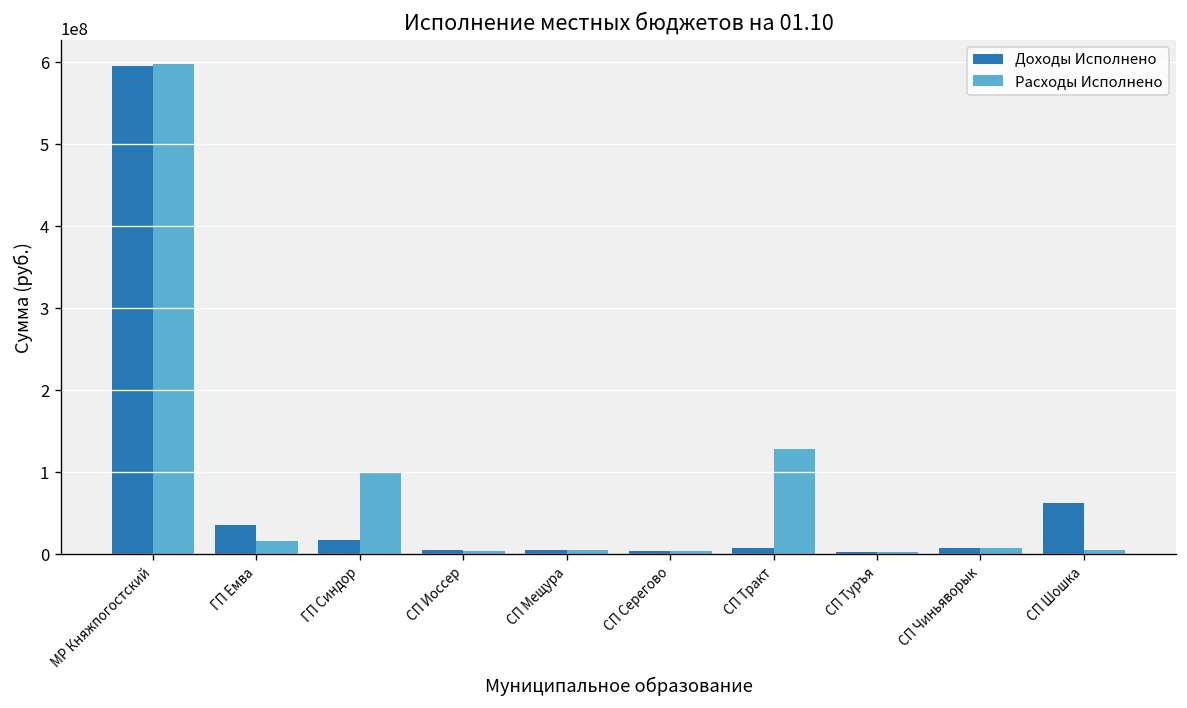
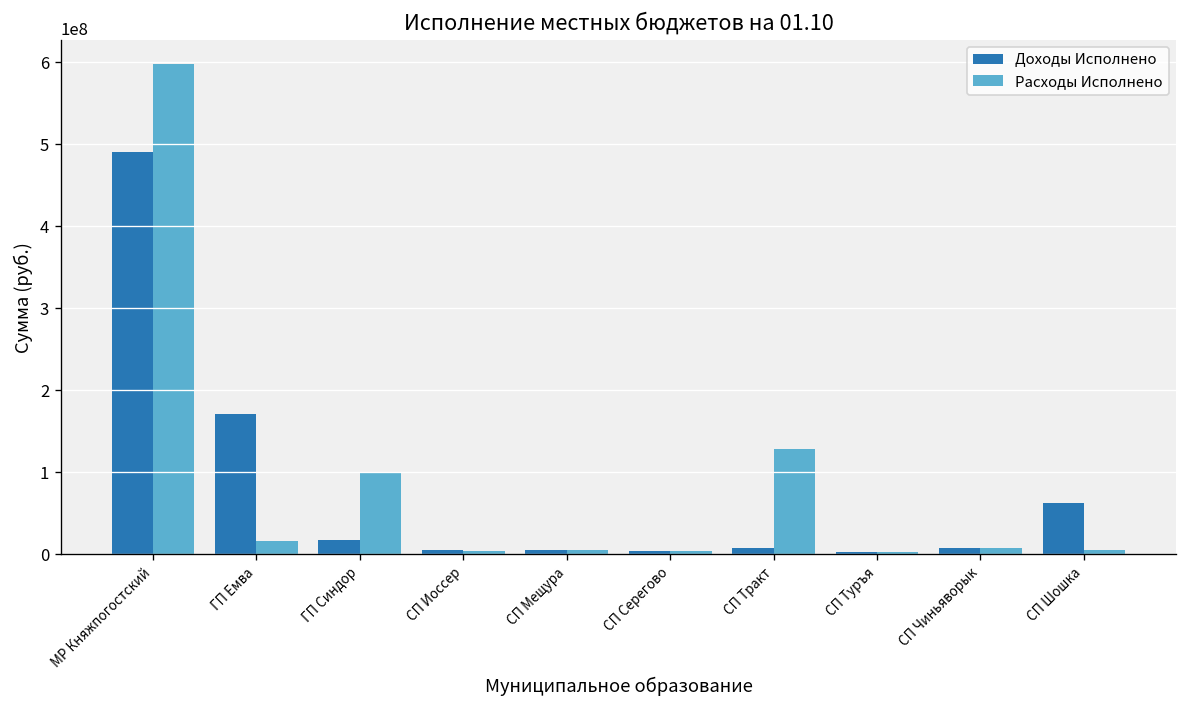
Доходы Исполнено, МР Княжпогостский: 600000000 -> 490000000
Доходы Исполнено, ГП Емва: 40000000 -> 170000000
